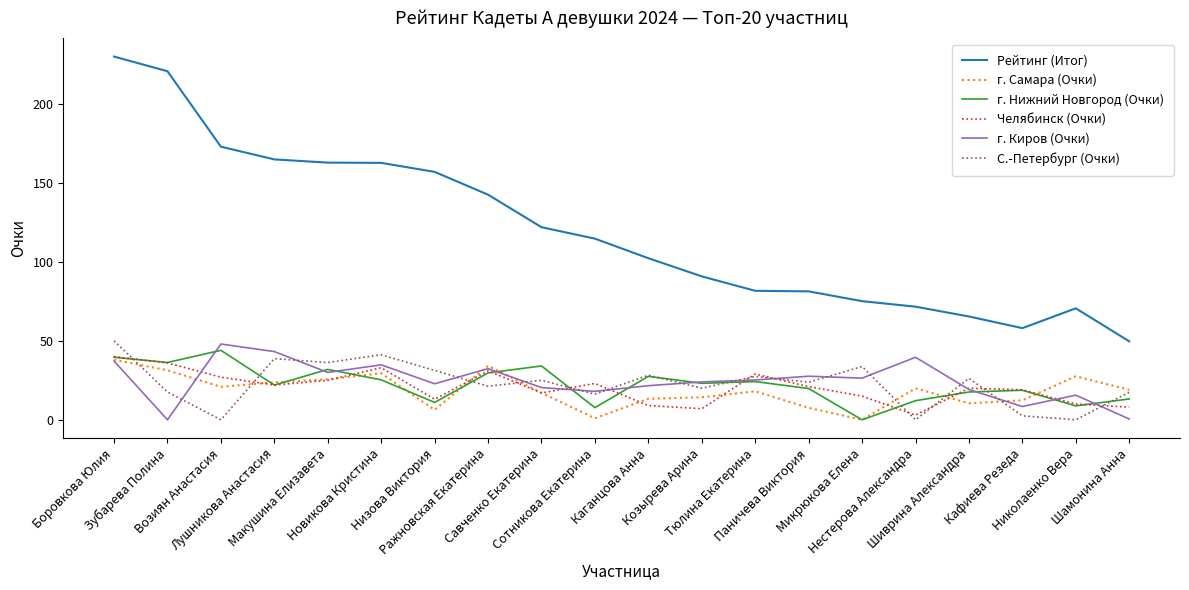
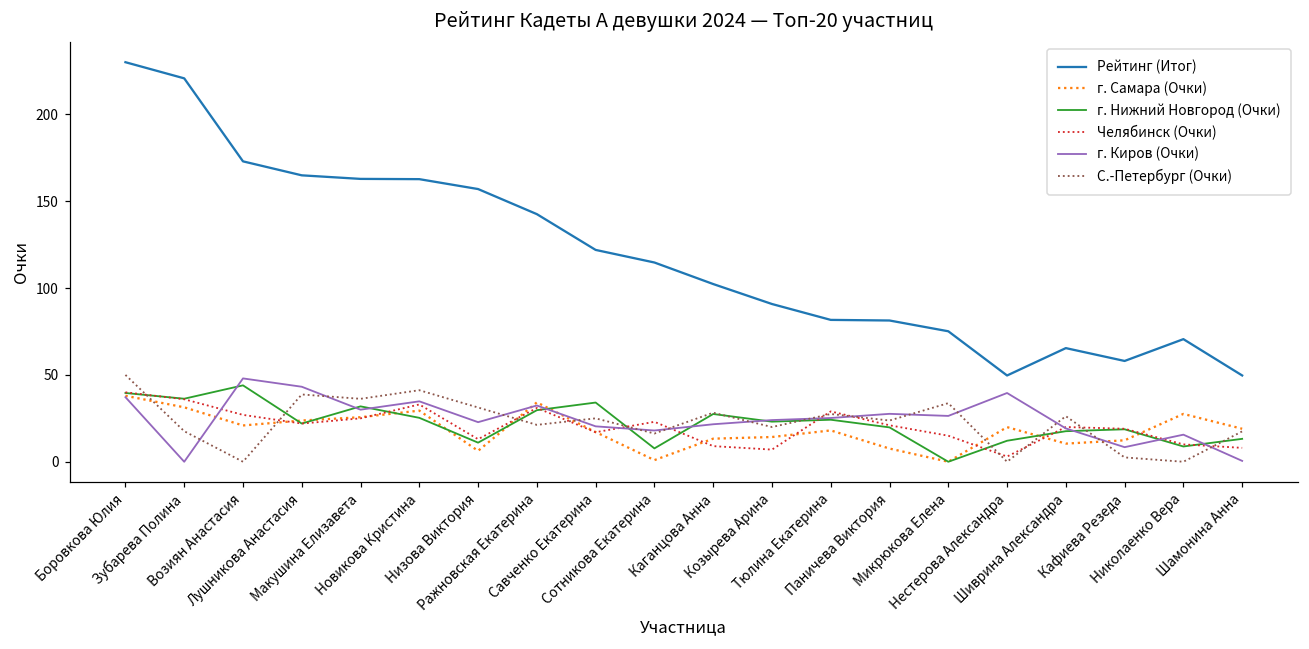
Рейтинг (Итог), Нестерова Александра: 72 -> 50
